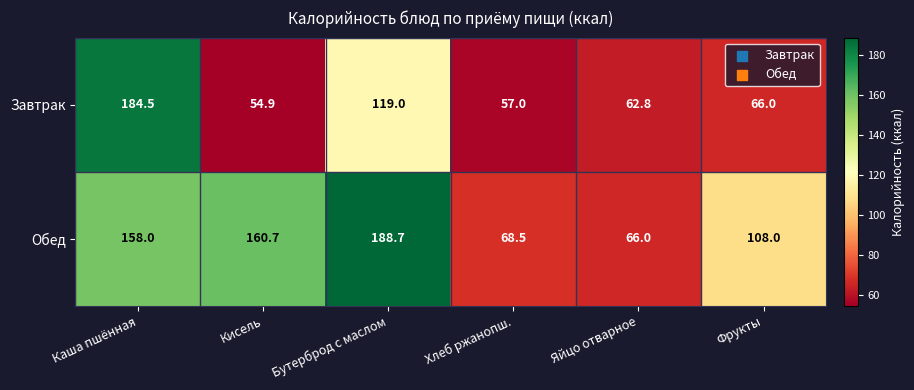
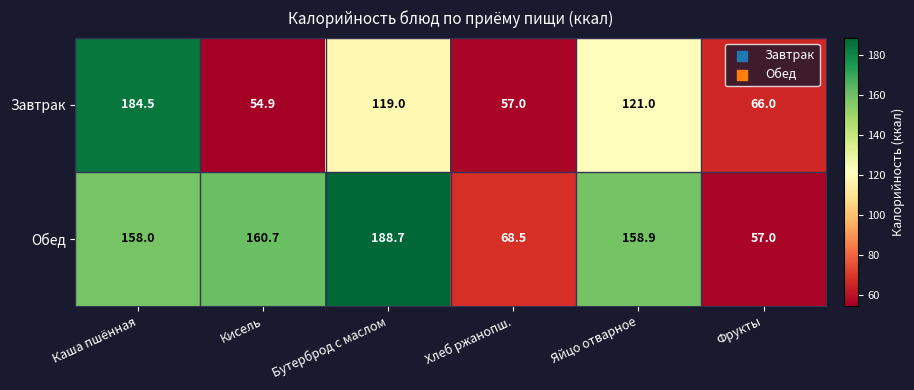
Завтрак, Яйцо отварное: 62.8 -> 121.0
Обед, Яйцо отварное: 66.0 -> 158.9
Обед, Фрукты: 108.0 -> 57.0
